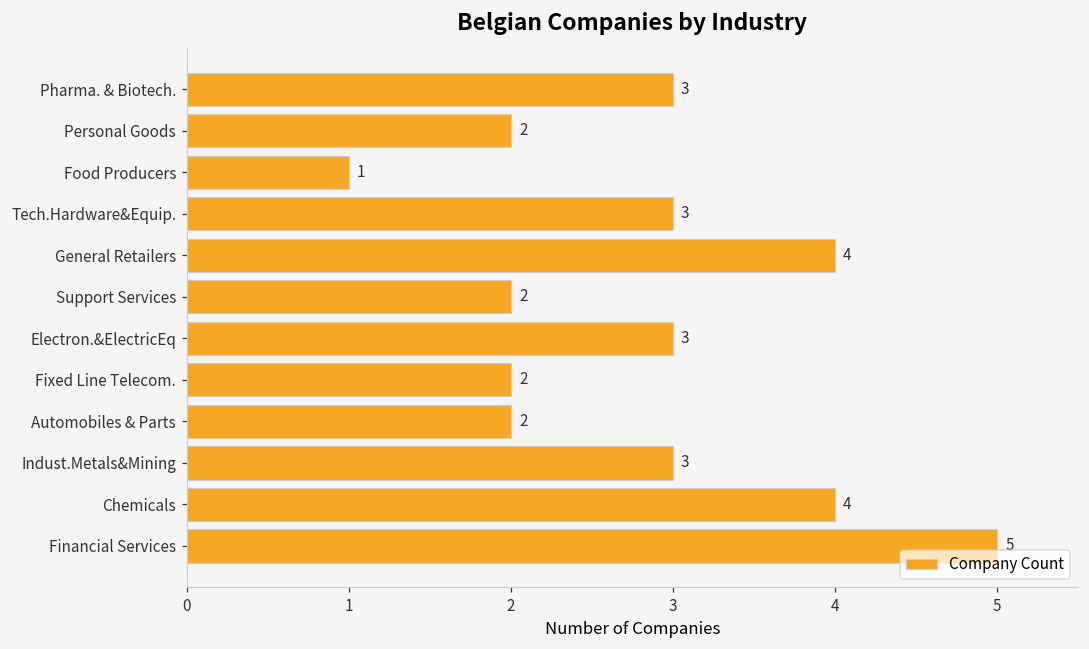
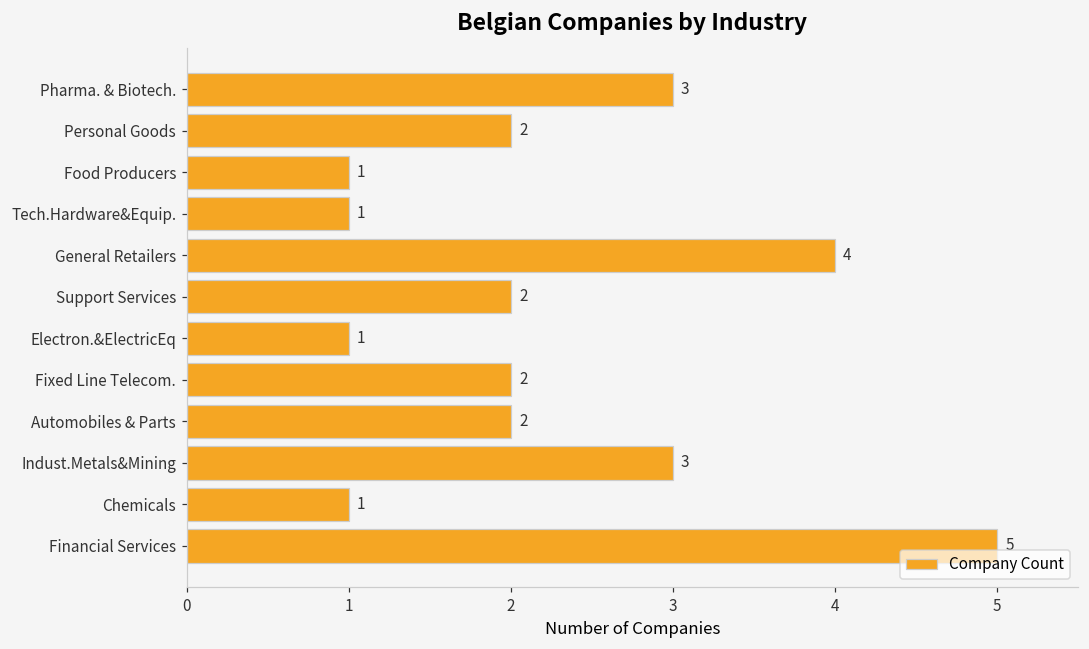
Tech.Hardware&Equip.: 3 -> 1
Electron.&ElectricEq: 3 -> 1
Chemicals: 4 -> 1
